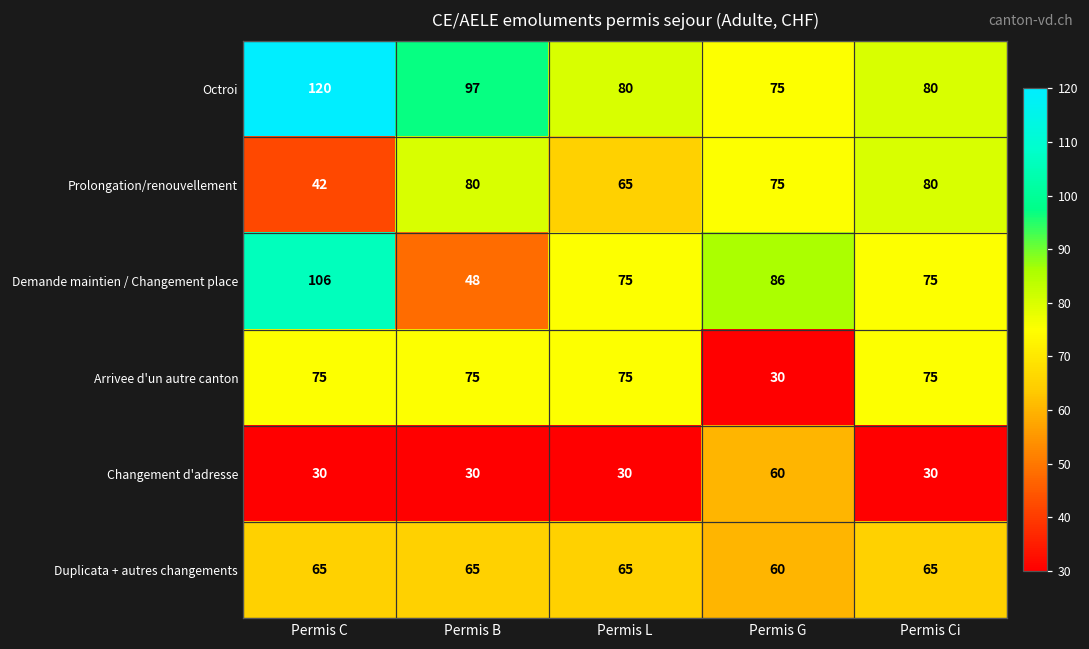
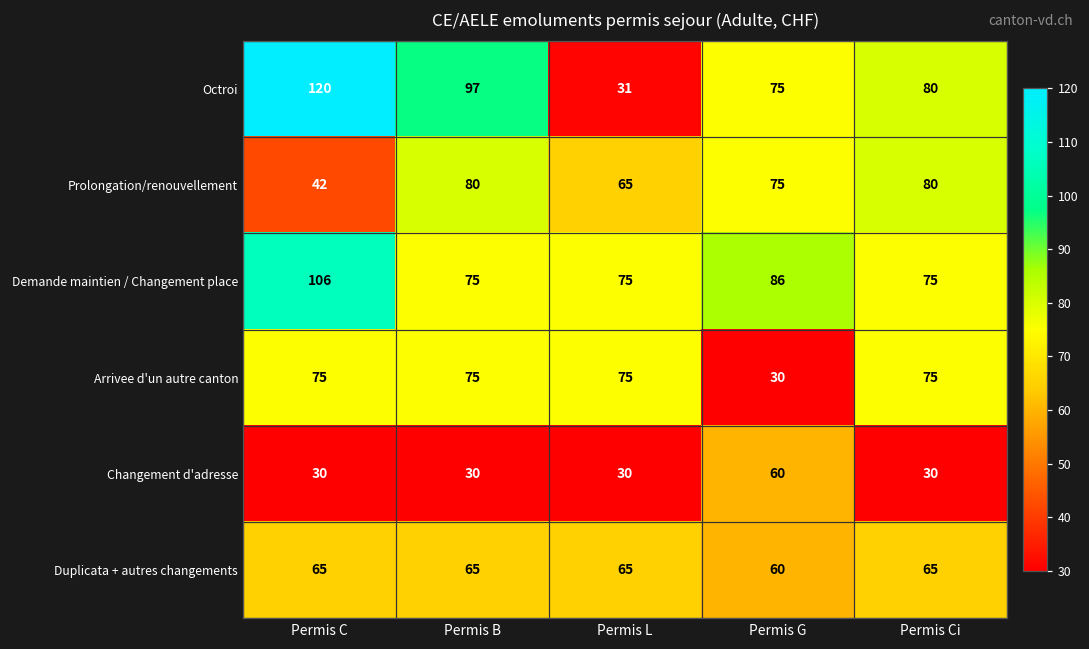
Octroi, Permis L: 80 -> 31
Demande maintien / Changement place, Permis B: 48 -> 75
